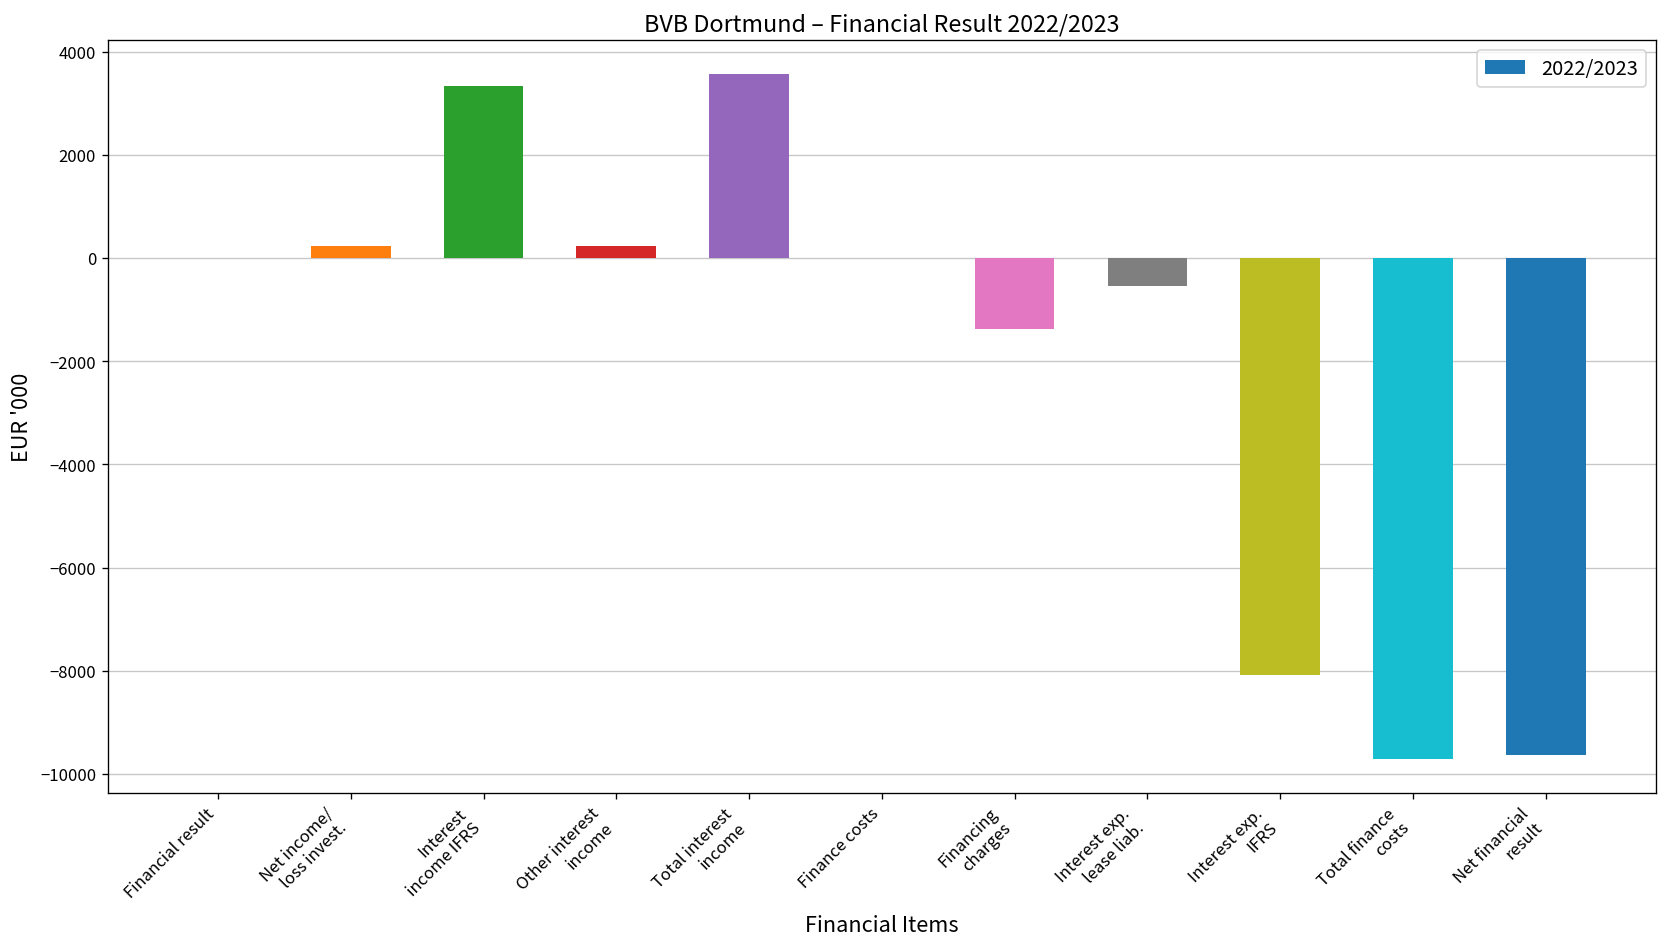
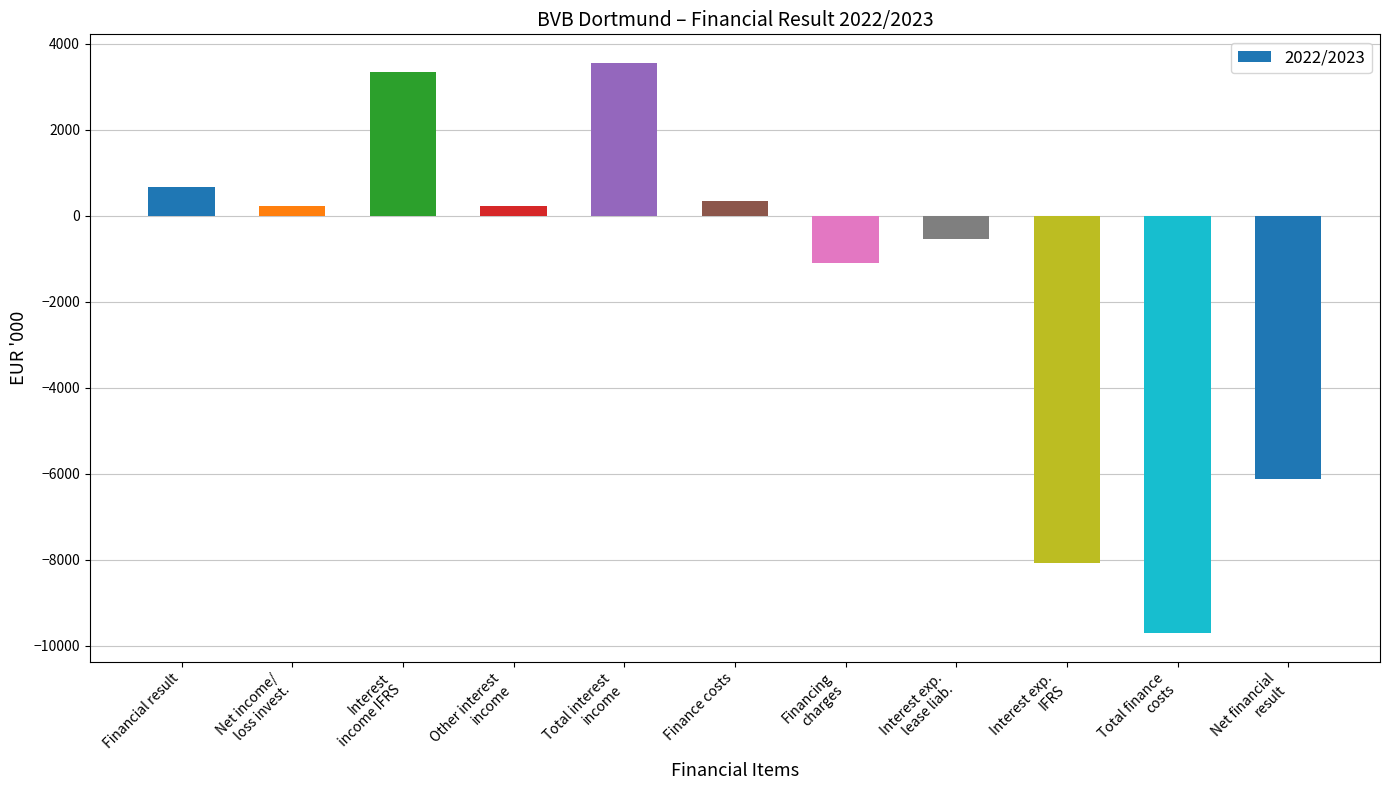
Financial result: 0 -> 700
Finance costs: 0 -> 300
Financing charges: -1400 -> -1100
Net financial result: -9600 -> -6100
